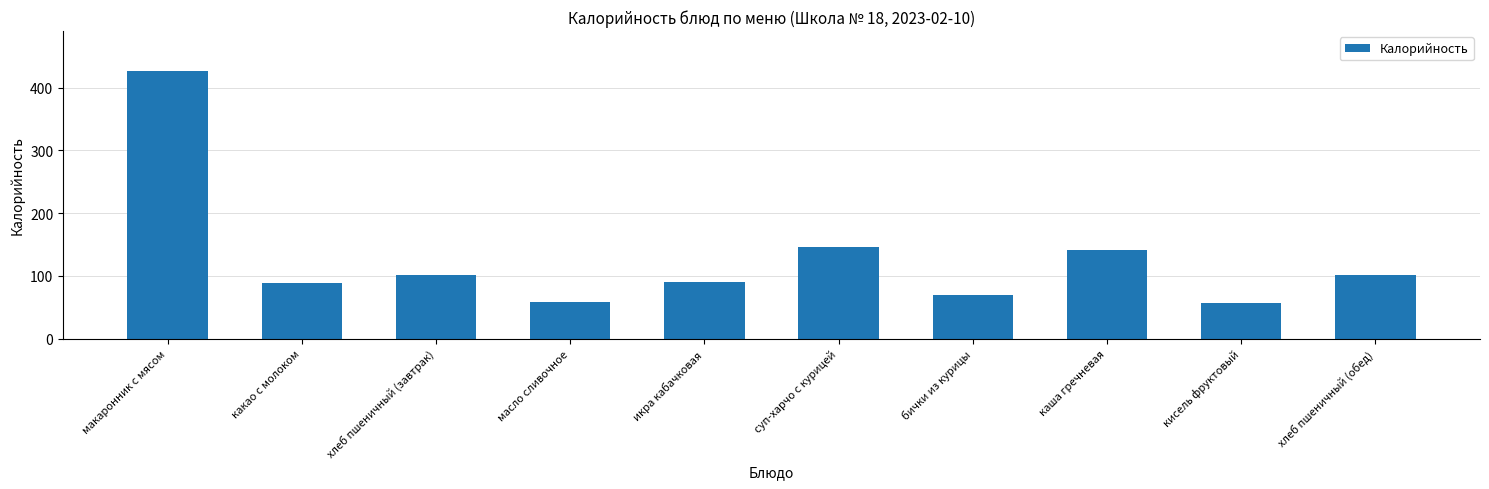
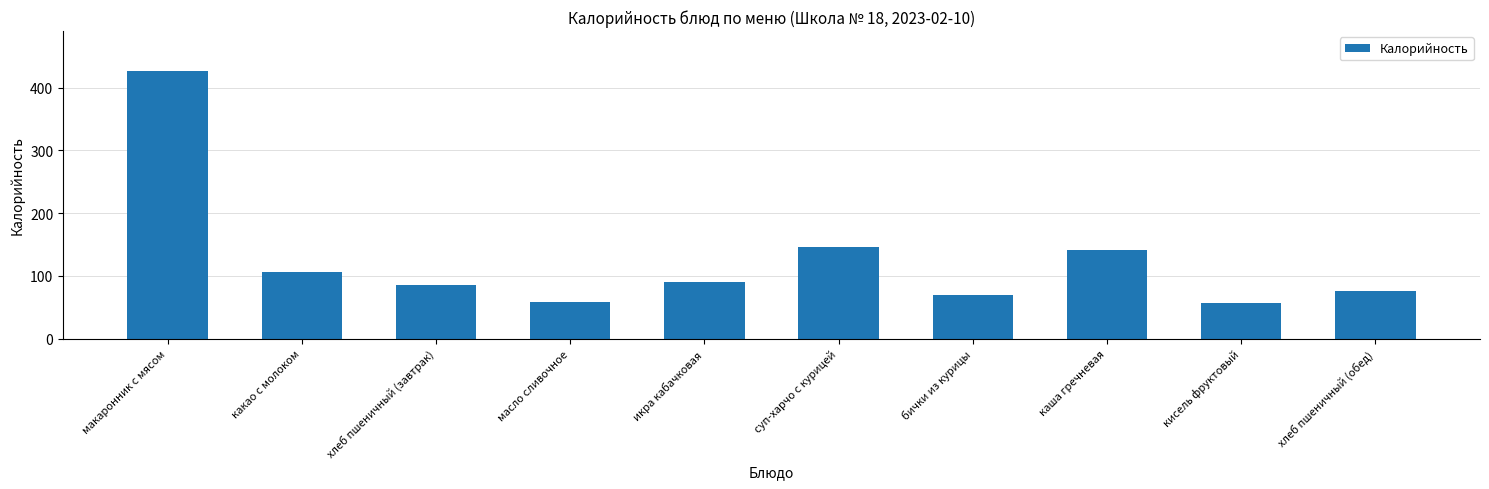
какао с молоком: 90 -> 110
хлеб пшеничный (завтрак): 100 -> 90
хлеб пшеничный (обед): 100 -> 80
